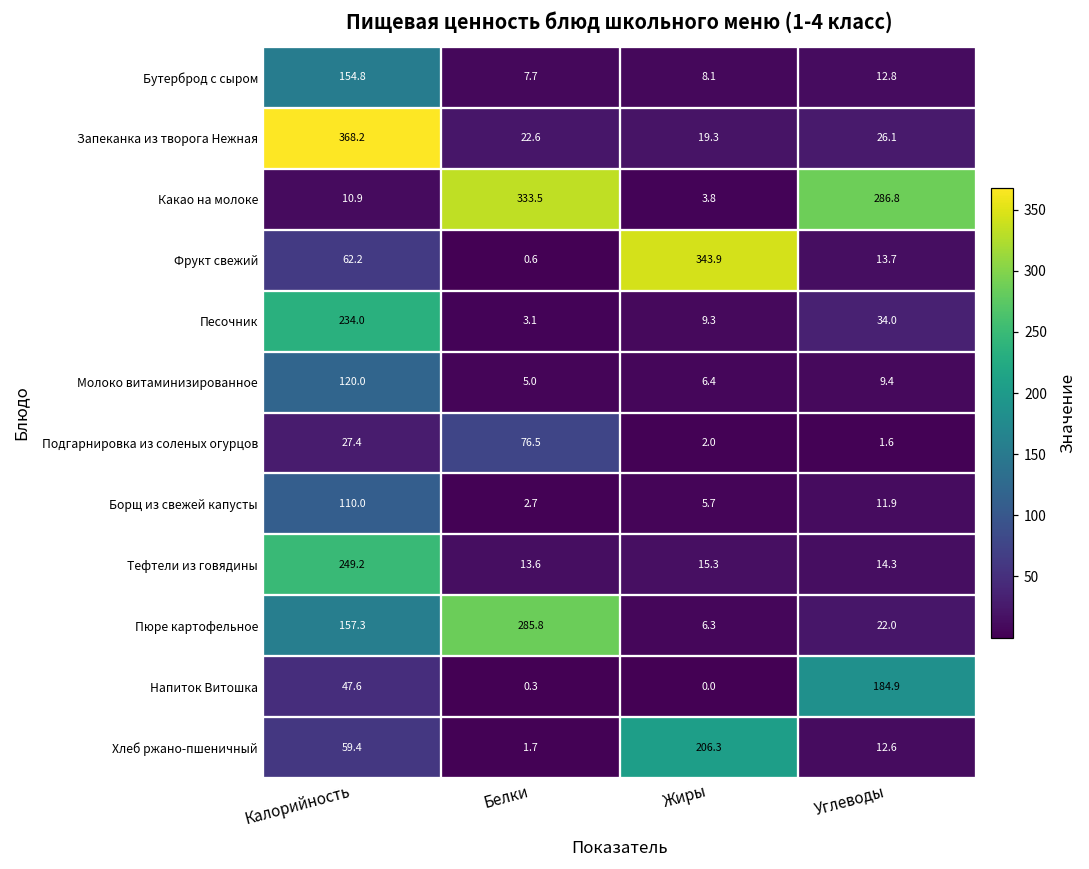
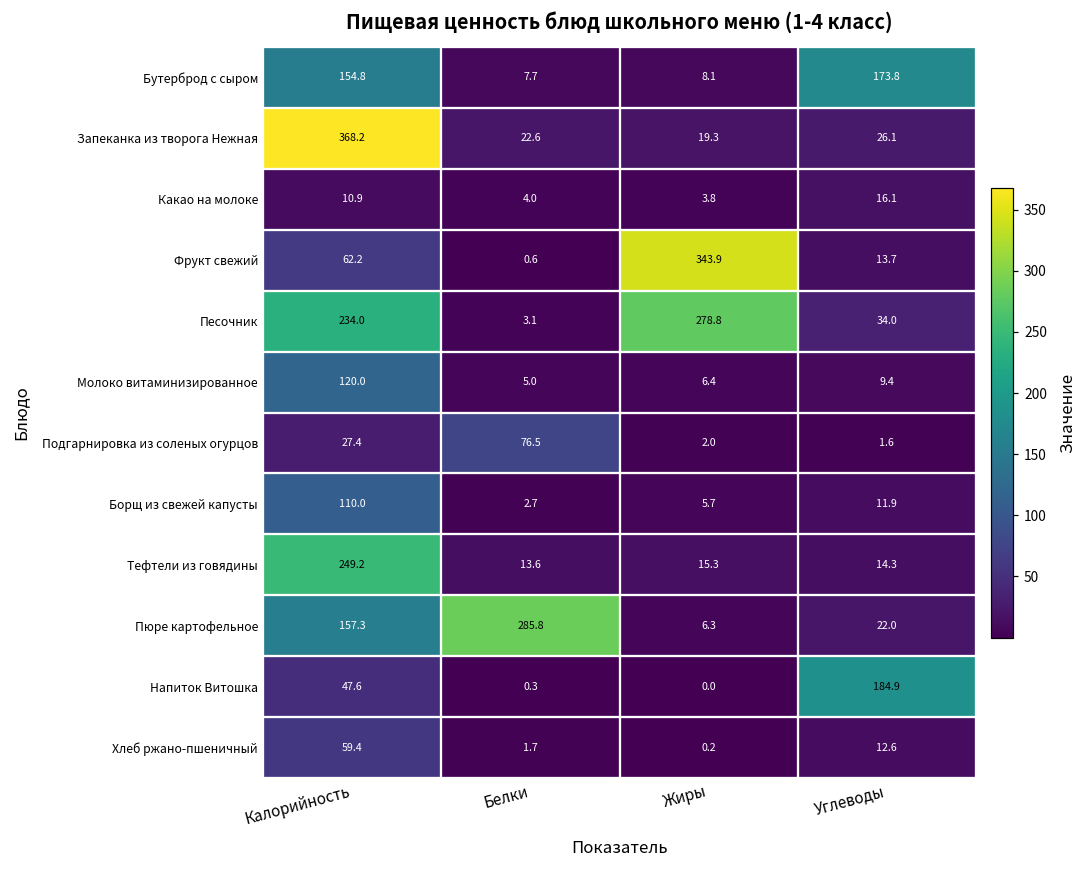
Бутерброд с сыром, Углеводы: 12.8 -> 173.8
Какао на молоке, Белки: 333.5 -> 4.0
Какао на молоке, Углеводы: 286.8 -> 16.1
Песочник, Жиры: 9.3 -> 278.8
Хлеб ржано-пшеничный, Жиры: 206.3 -> 0.2
